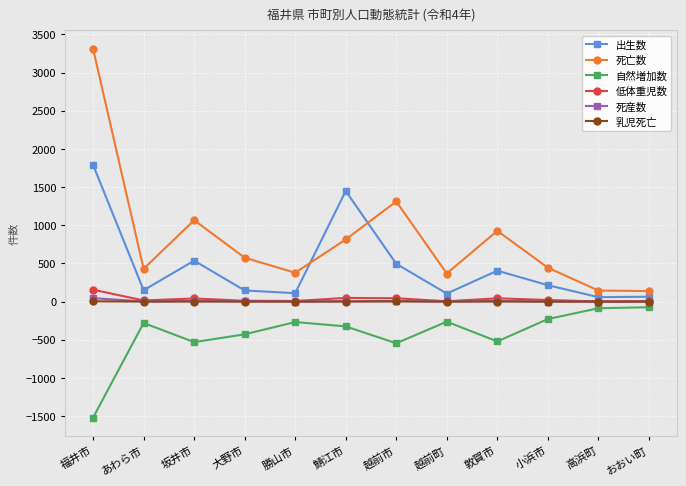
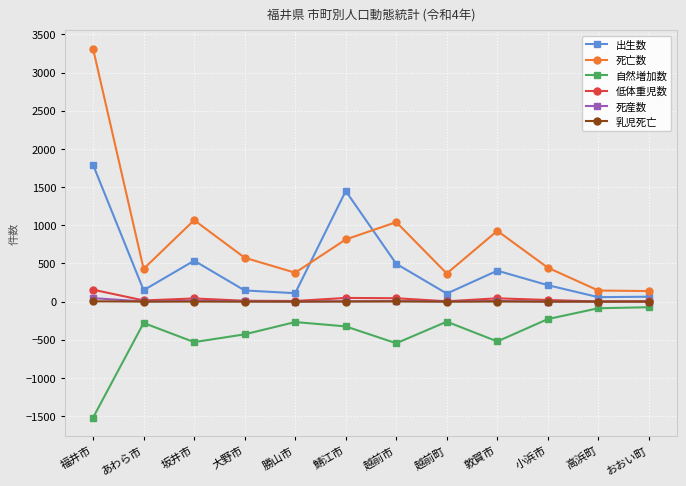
死亡数, 越前市: 1300 -> 1000
